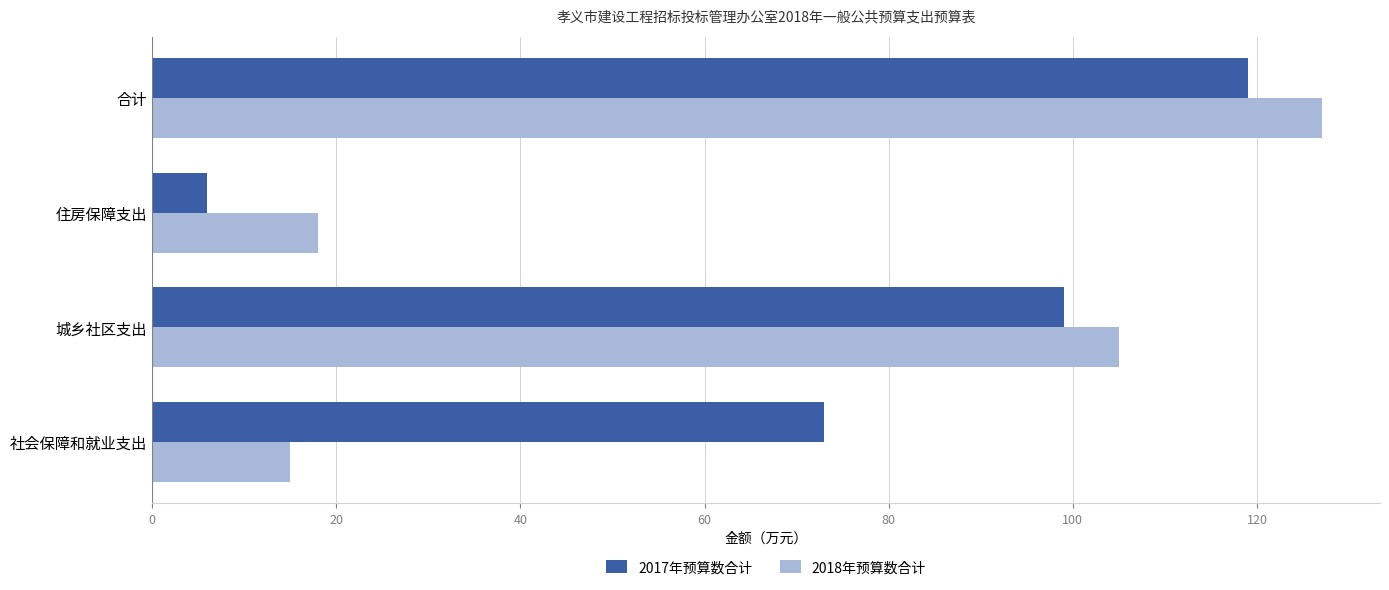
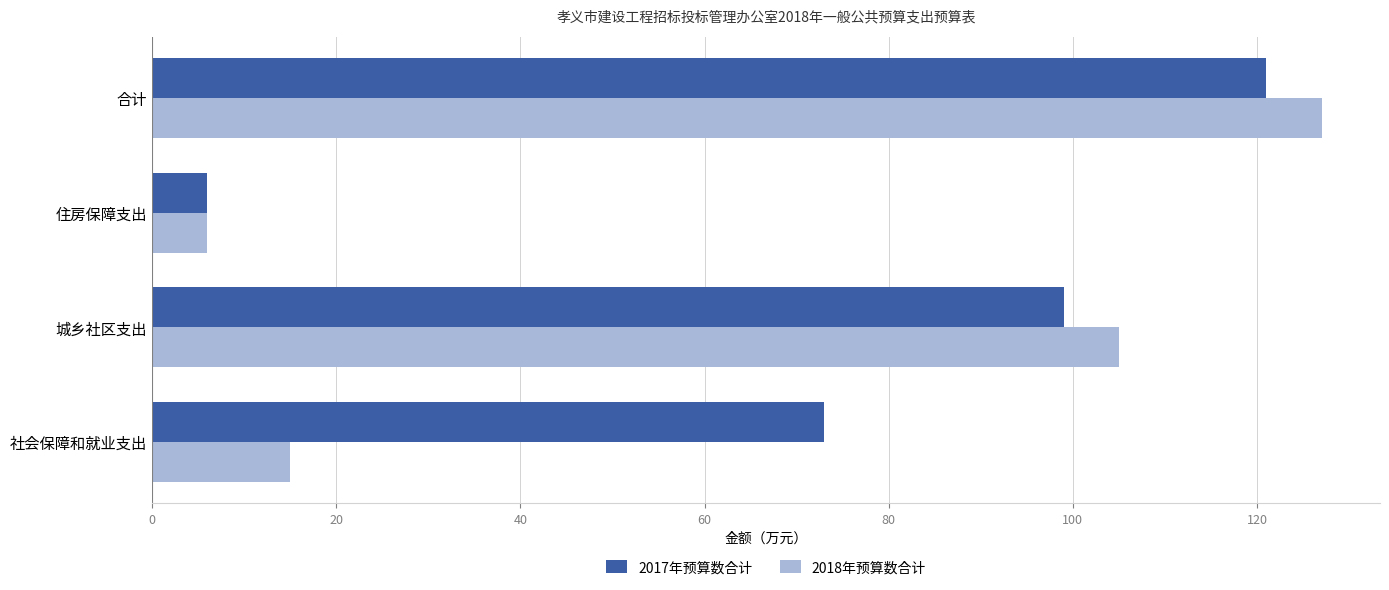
2017年预算数合计, 合计: 119 -> 121
2018年预算数合计, 住房保障支出: 18 -> 6
